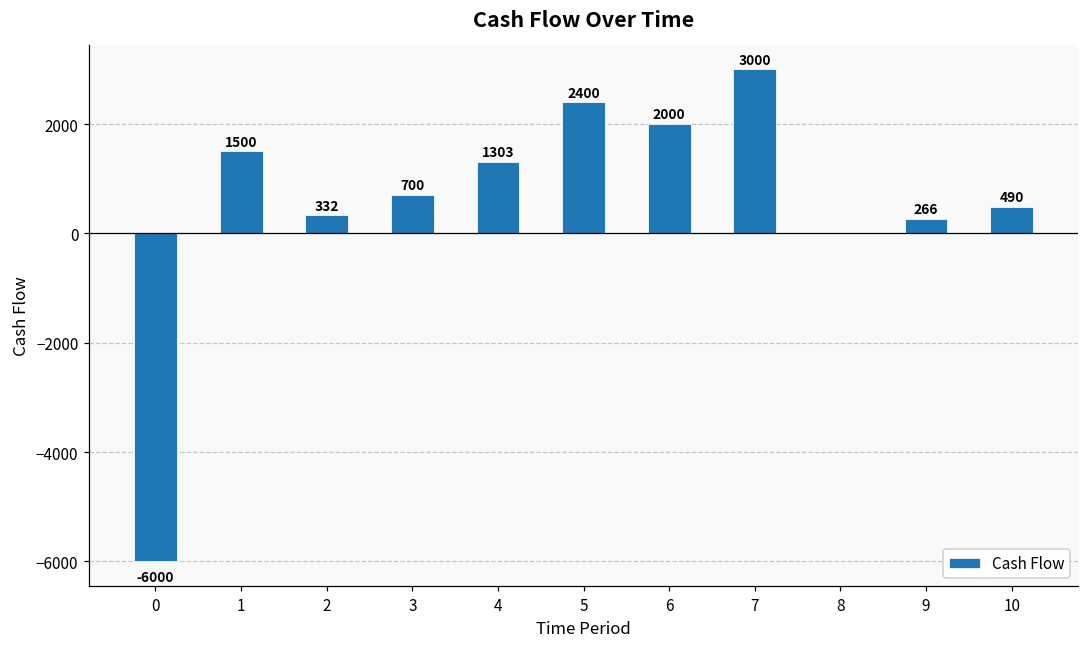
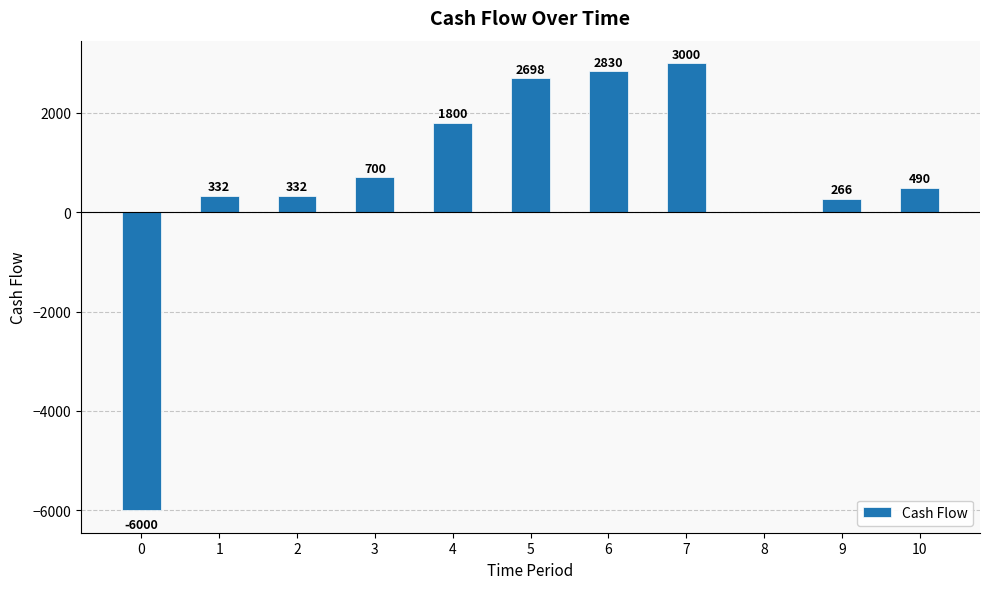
1: 1500 -> 332
4: 1303 -> 1800
5: 2400 -> 2698
6: 2000 -> 2830
